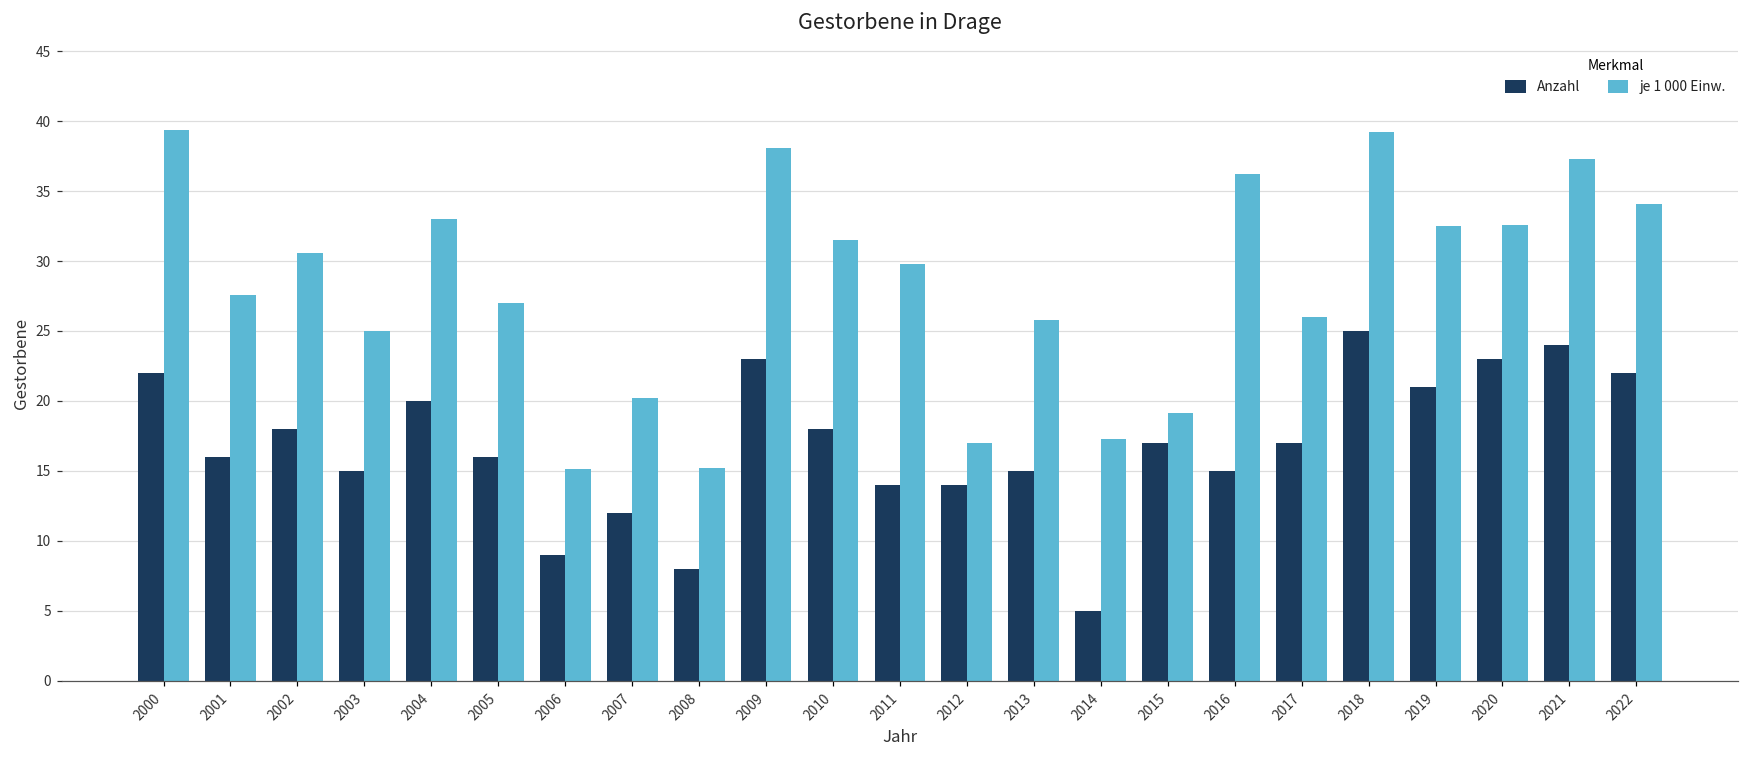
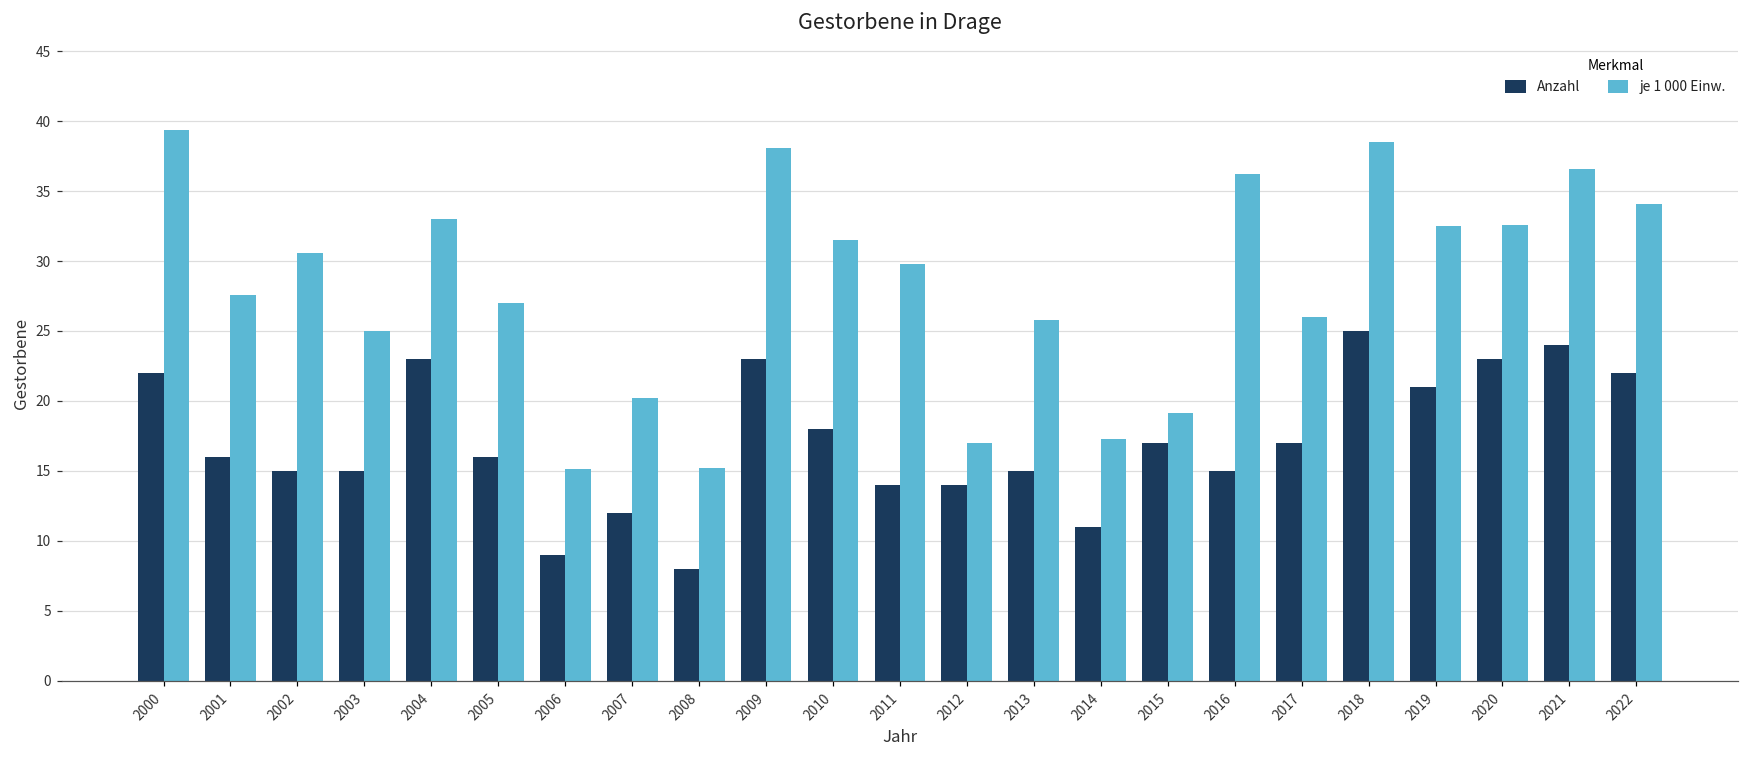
Anzahl, 2002: 18 -> 15
Anzahl, 2004: 20 -> 23
Anzahl, 2014: 5 -> 11
je 1 000 Einw., 2018: 39.2 -> 38.5
je 1 000 Einw., 2021: 37.3 -> 36.6
